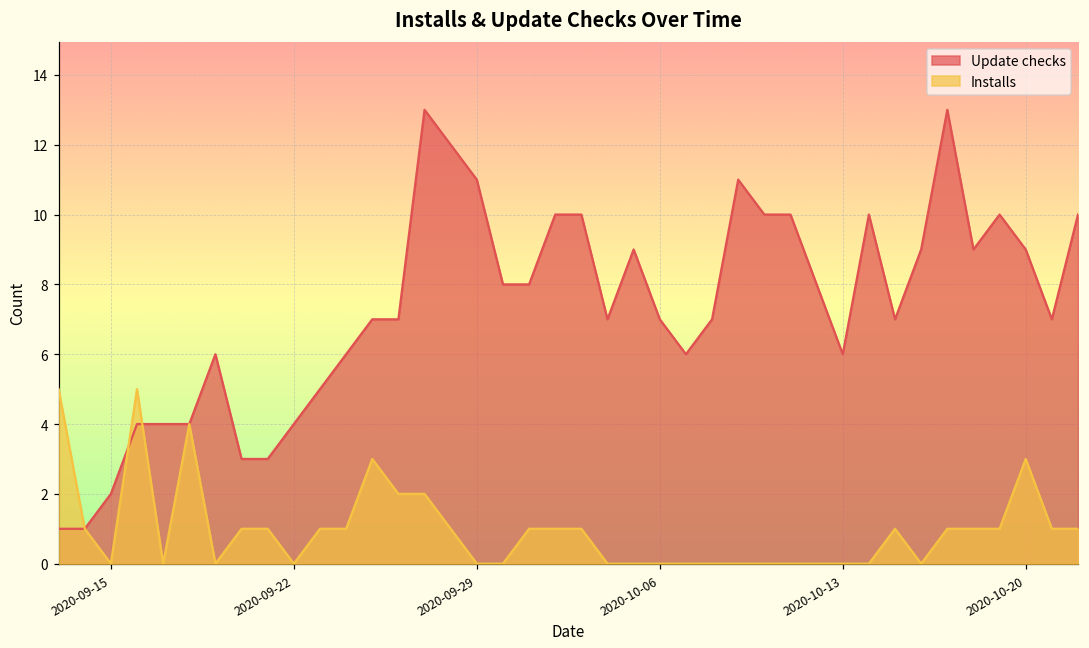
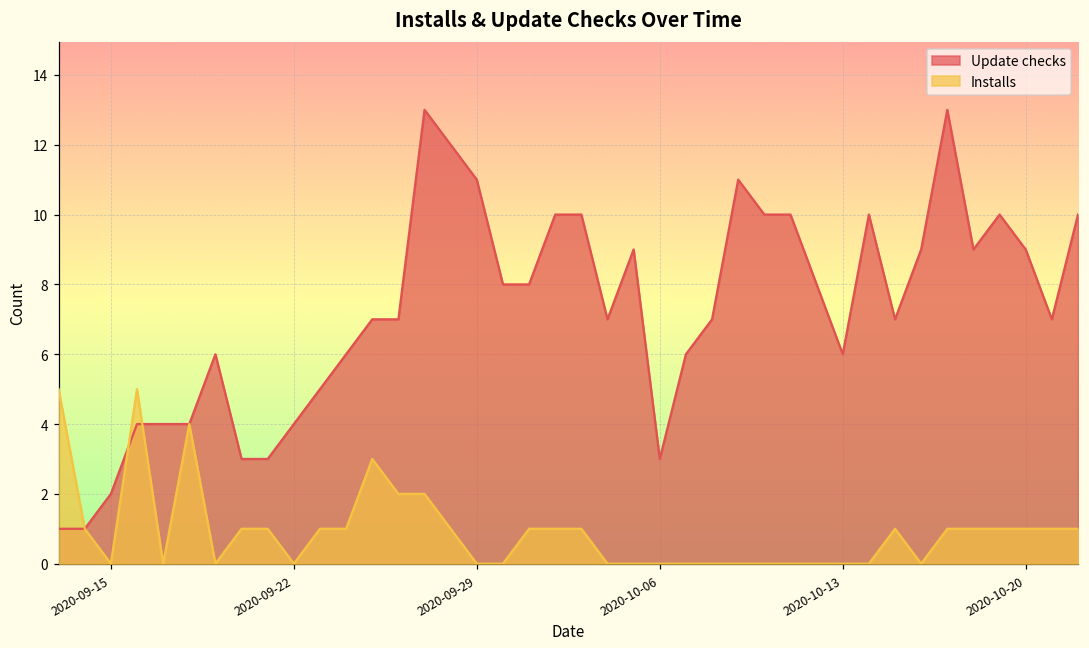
Update checks, 2020-10-06: 7 -> 3
Installs, 2020-10-20: 3 -> 1
